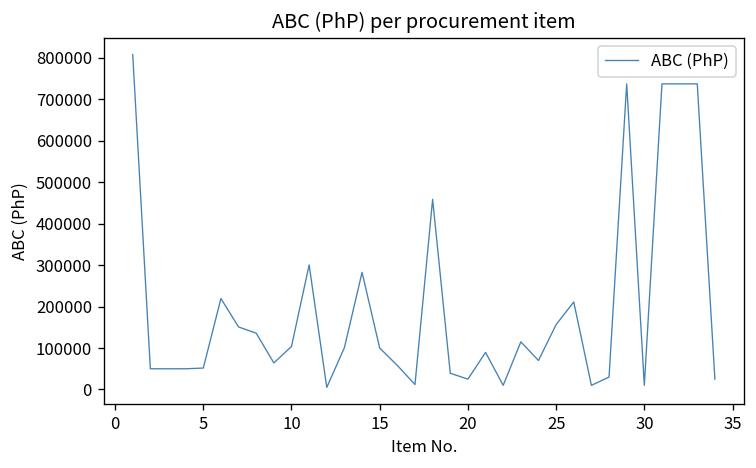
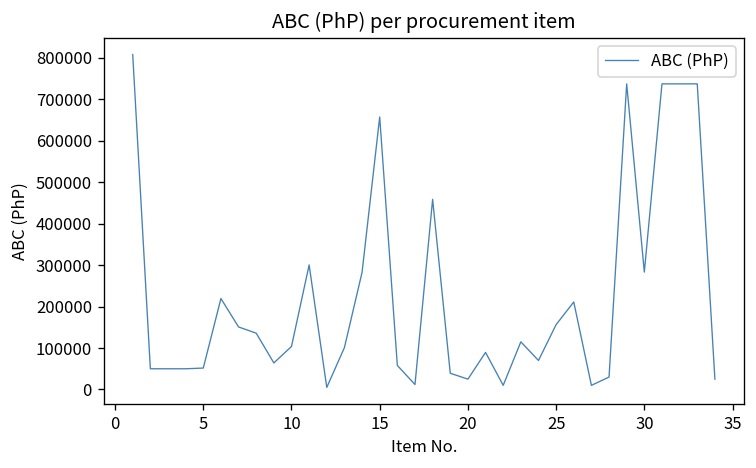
15: 100000 -> 660000
30: 10000 -> 280000
